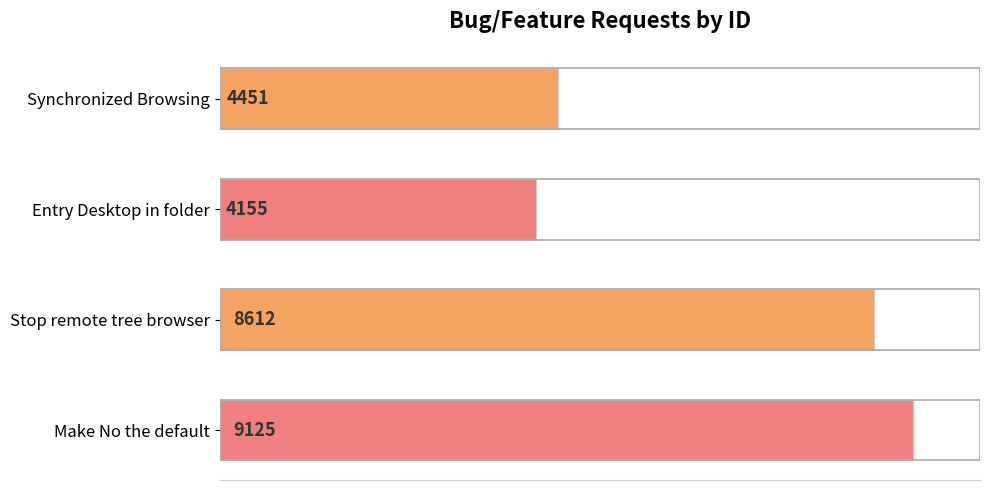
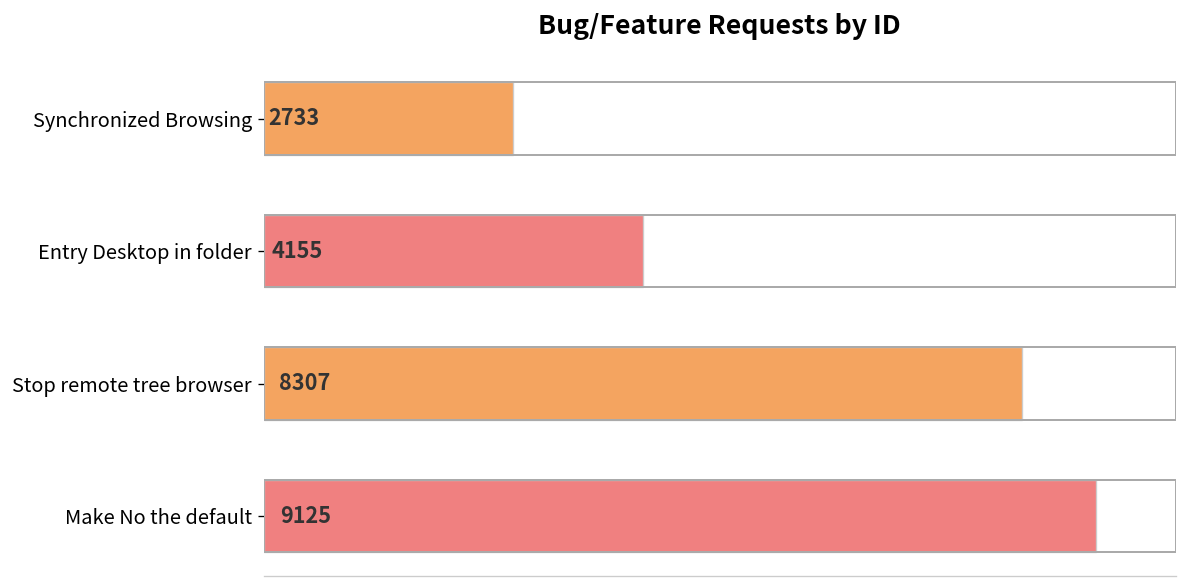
Synchronized Browsing: 4451 -> 2733
Stop remote tree browser: 8612 -> 8307
